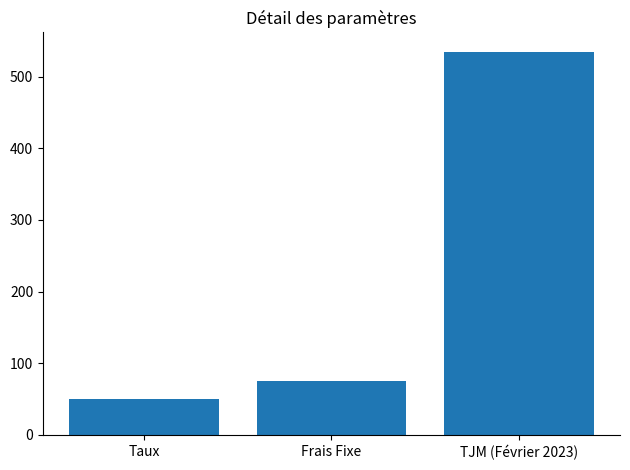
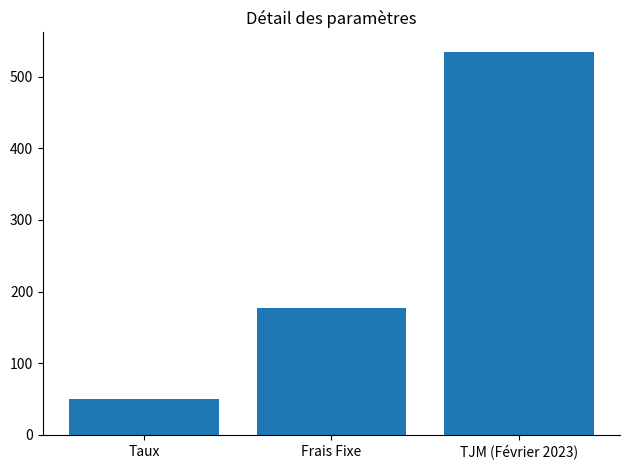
Frais Fixe: 80 -> 180
